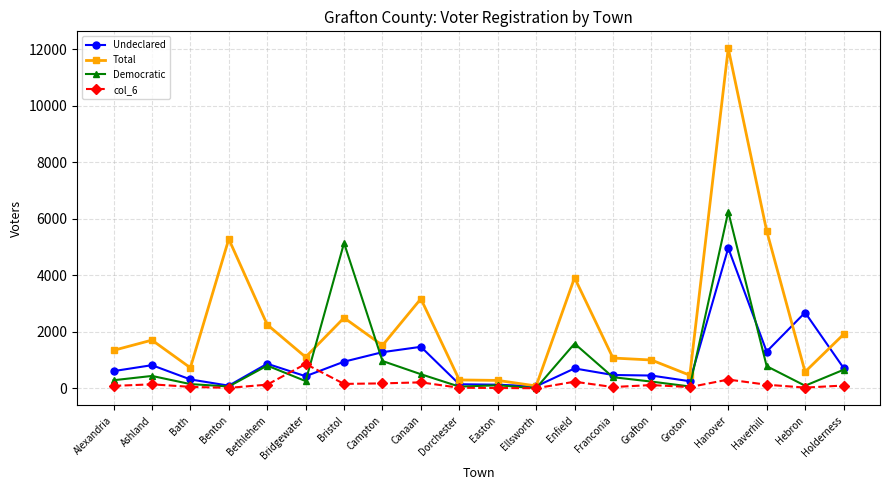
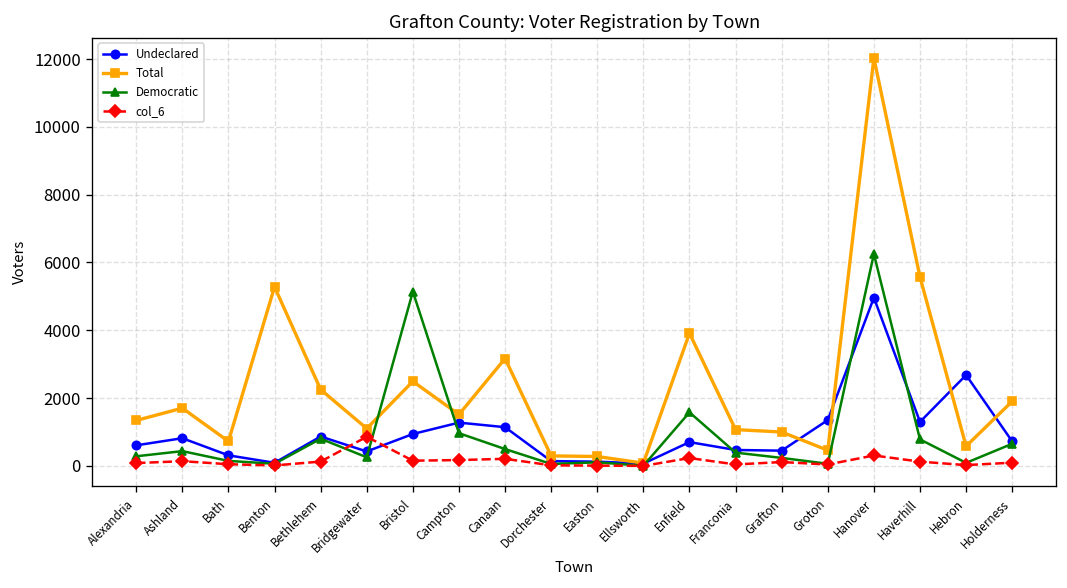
Undeclared, Canaan: 1500 -> 1100
Undeclared, Groton: 300 -> 1400
